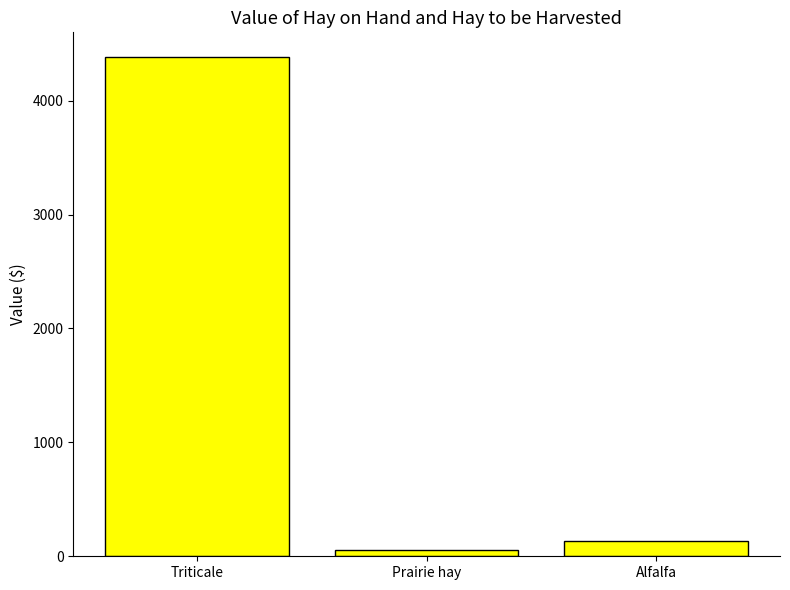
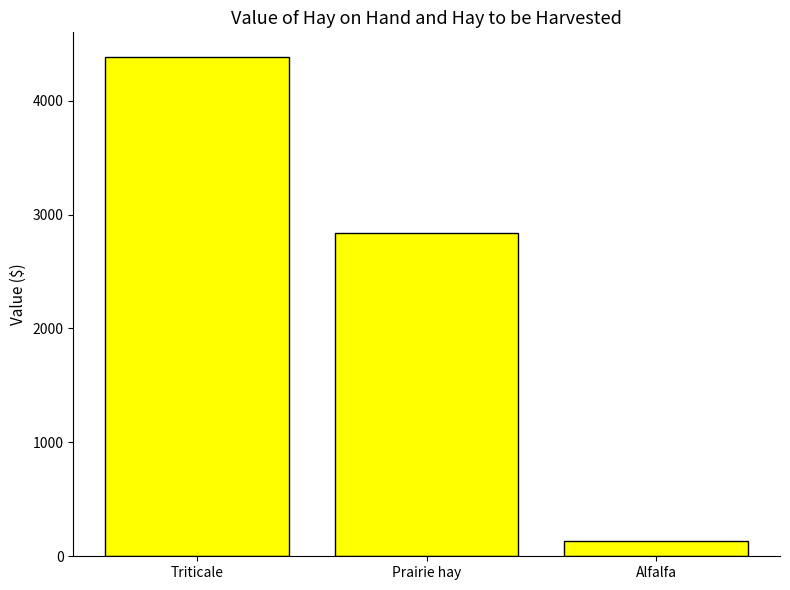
Prairie hay: 50 -> 2840
